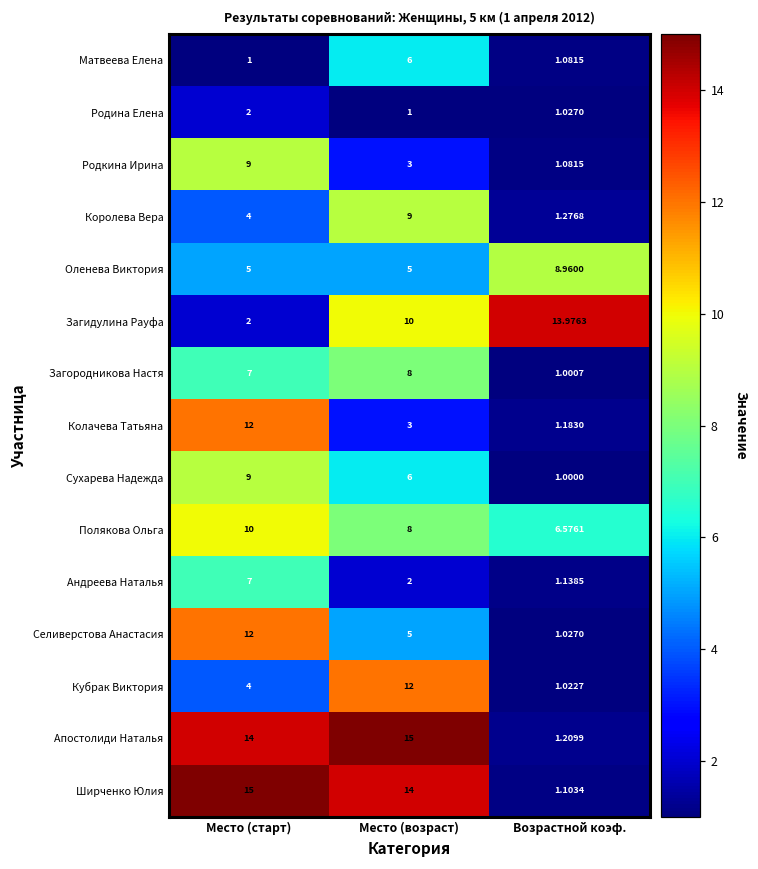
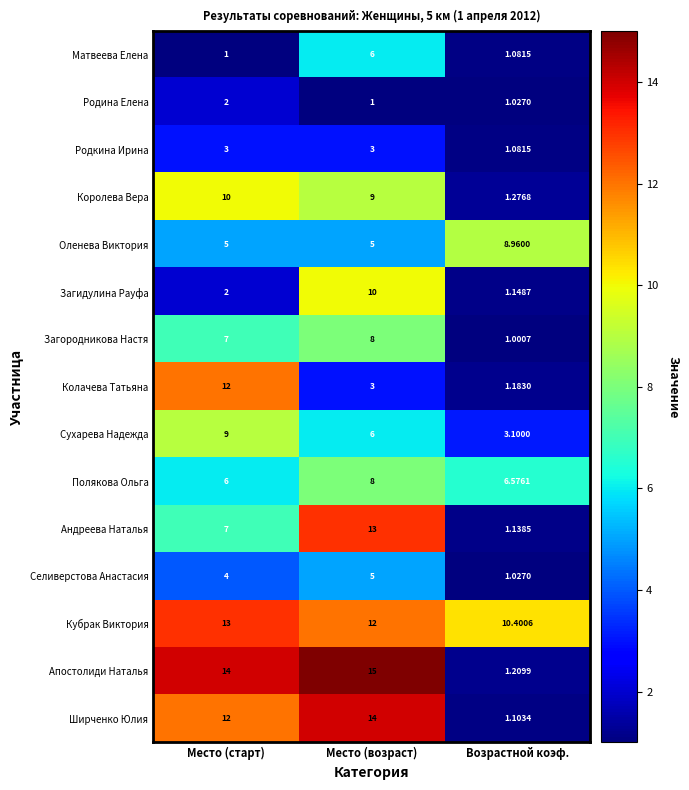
Родкина Ирина, Место (старт): 9 -> 3
Королева Вера, Место (старт): 4 -> 10
Загидулина Рауфа, Возрастной коэф.: 13.9763 -> 1.1487
Сухарева Надежда, Возрастной коэф.: 1.0000 -> 3.1000
Полякова Ольга, Место (старт): 10 -> 6
Андреева Наталья, Место (возраст): 2 -> 13
Селиверстова Анастасия, Место (старт): 12 -> 4
Кубрак Виктория, Место (старт): 4 -> 13
Кубрак Виктория, Возрастной коэф.: 1.0227 -> 10.4006
Ширченко Юлия, Место (старт): 15 -> 12
